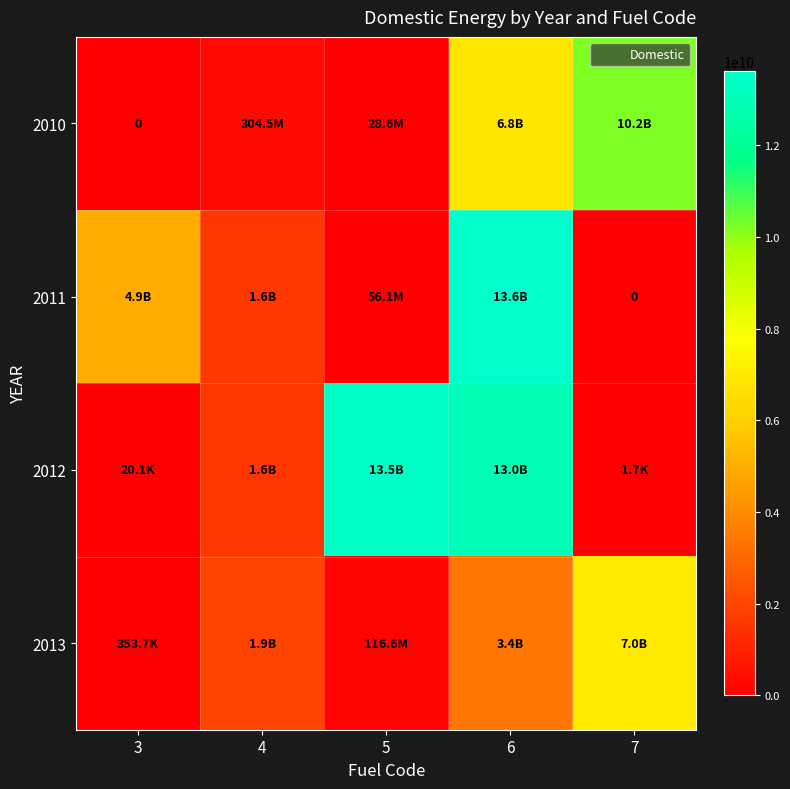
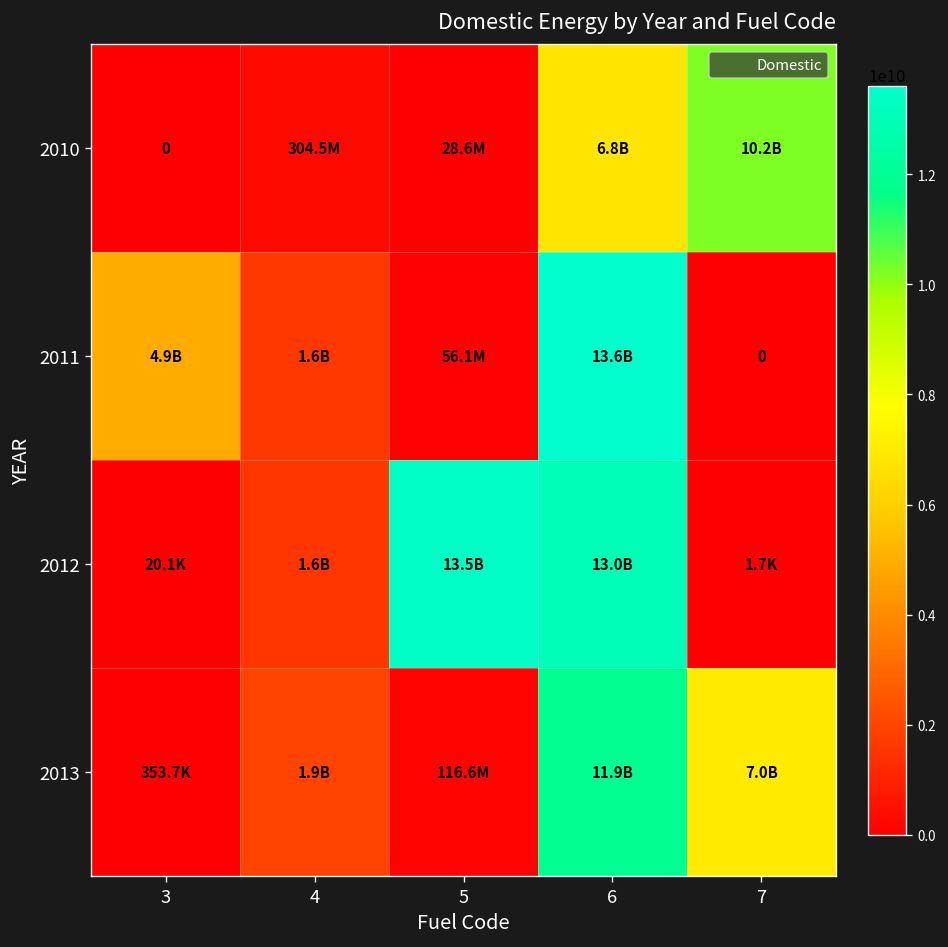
2013, 6: 3.4B -> 11.9B
